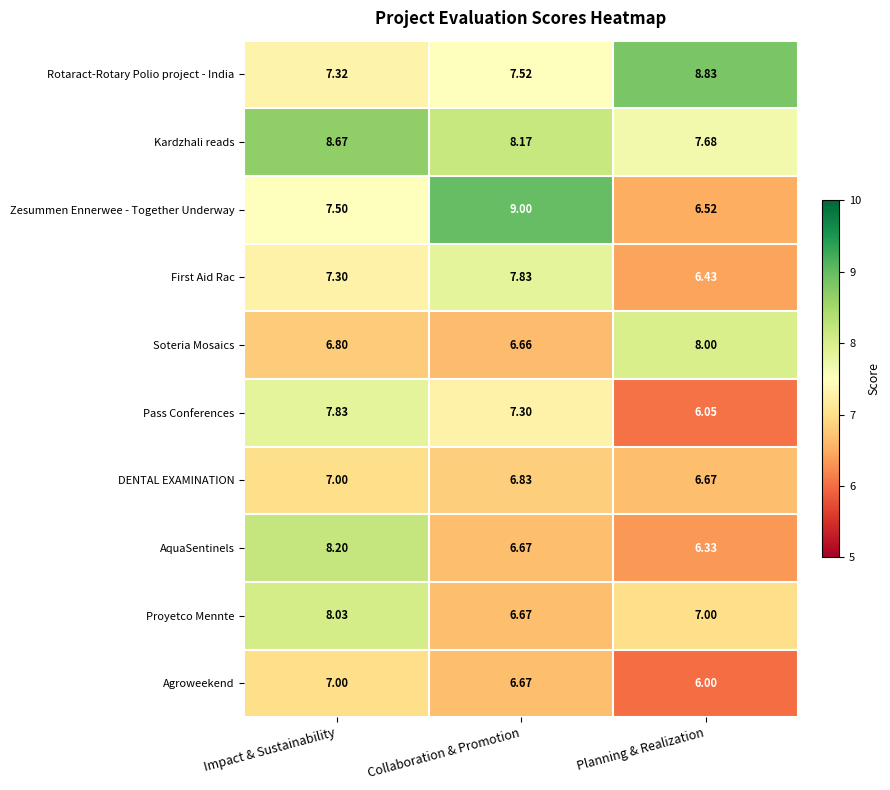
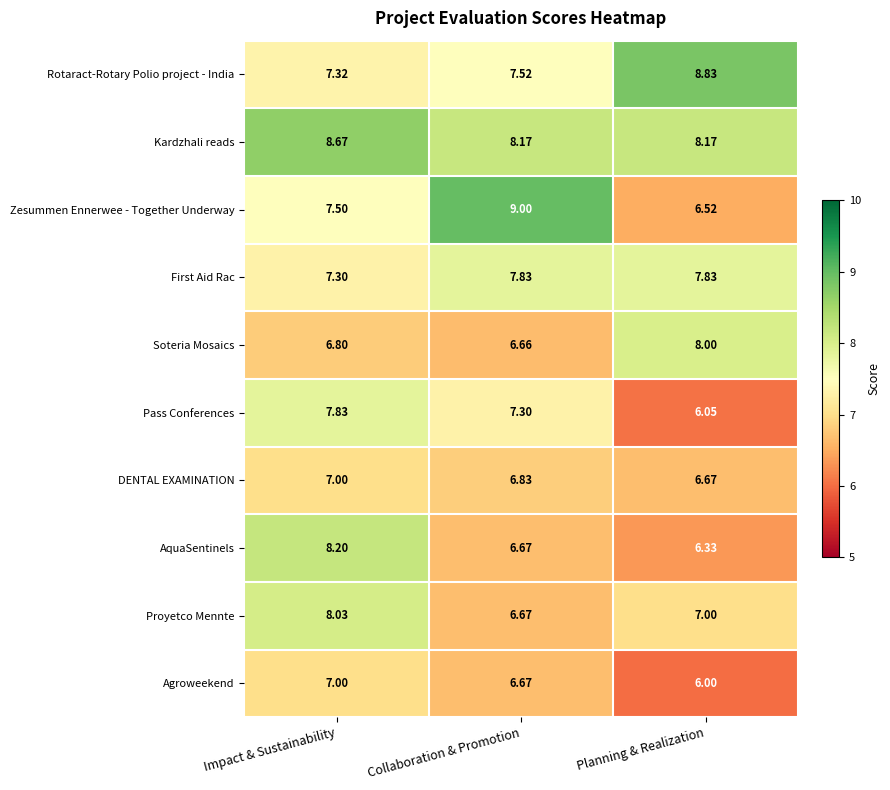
Kardzhali reads, Planning & Realization: 7.68 -> 8.17
First Aid Rac, Planning & Realization: 6.43 -> 7.83
